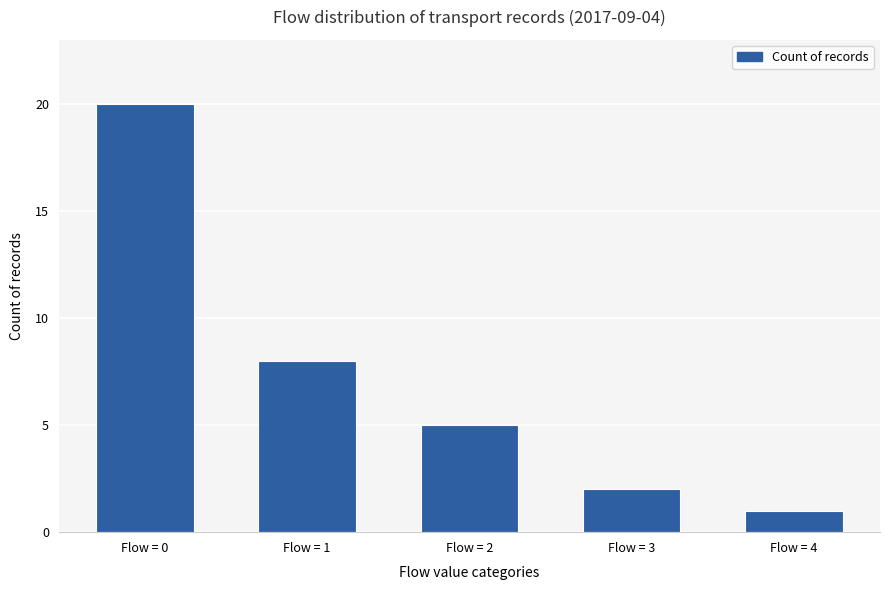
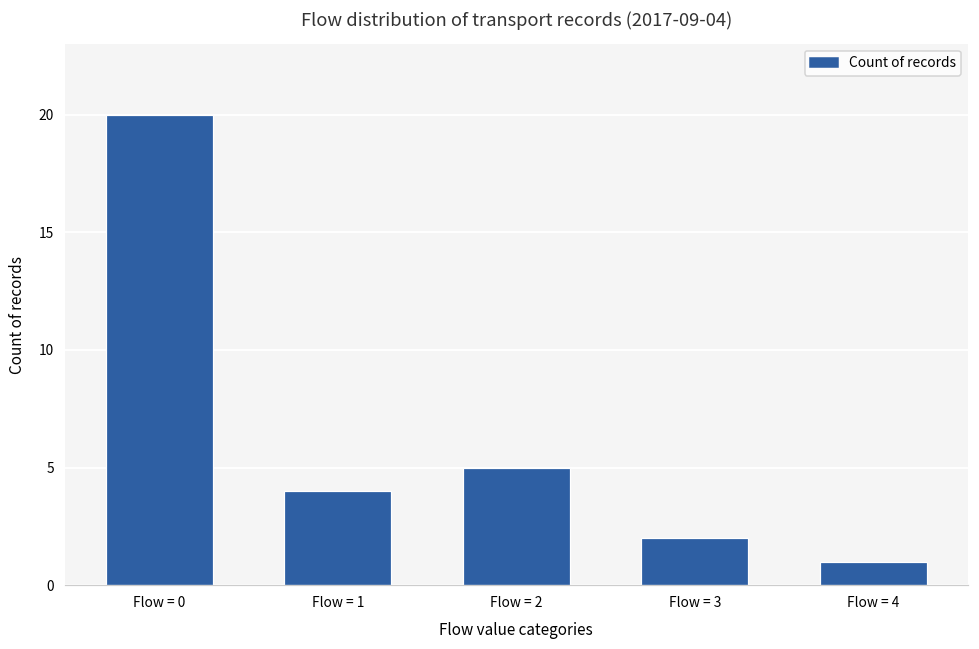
Flow = 1: 8 -> 4
